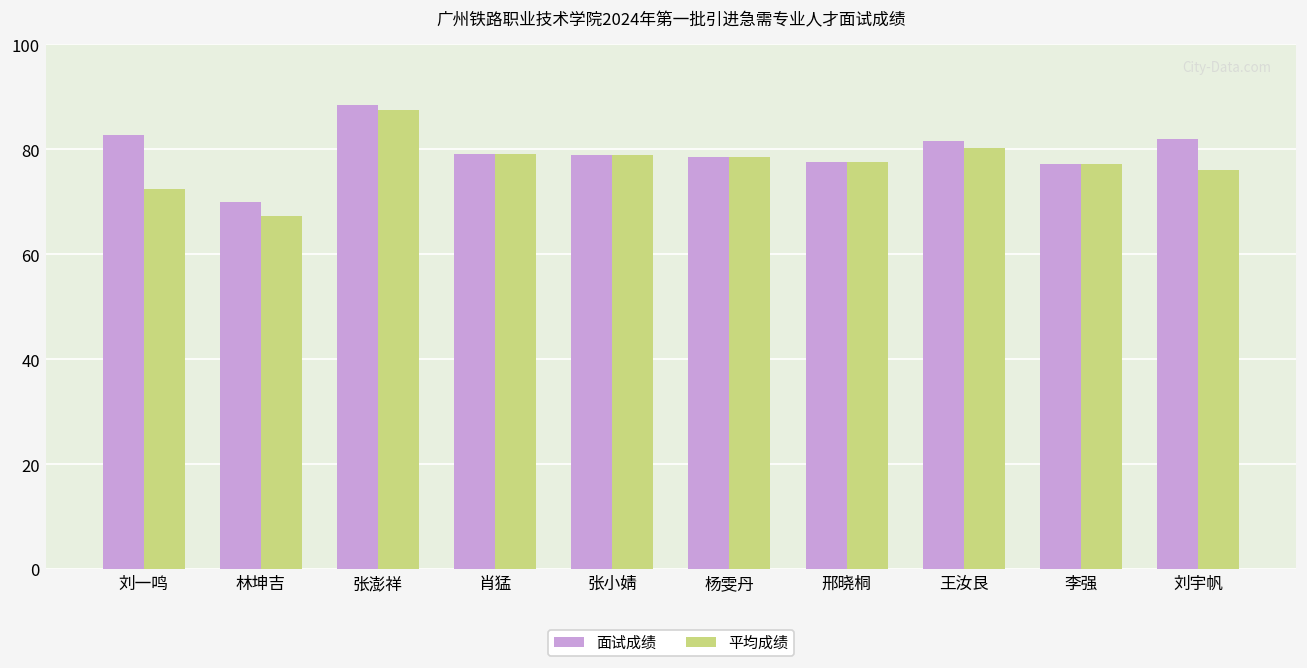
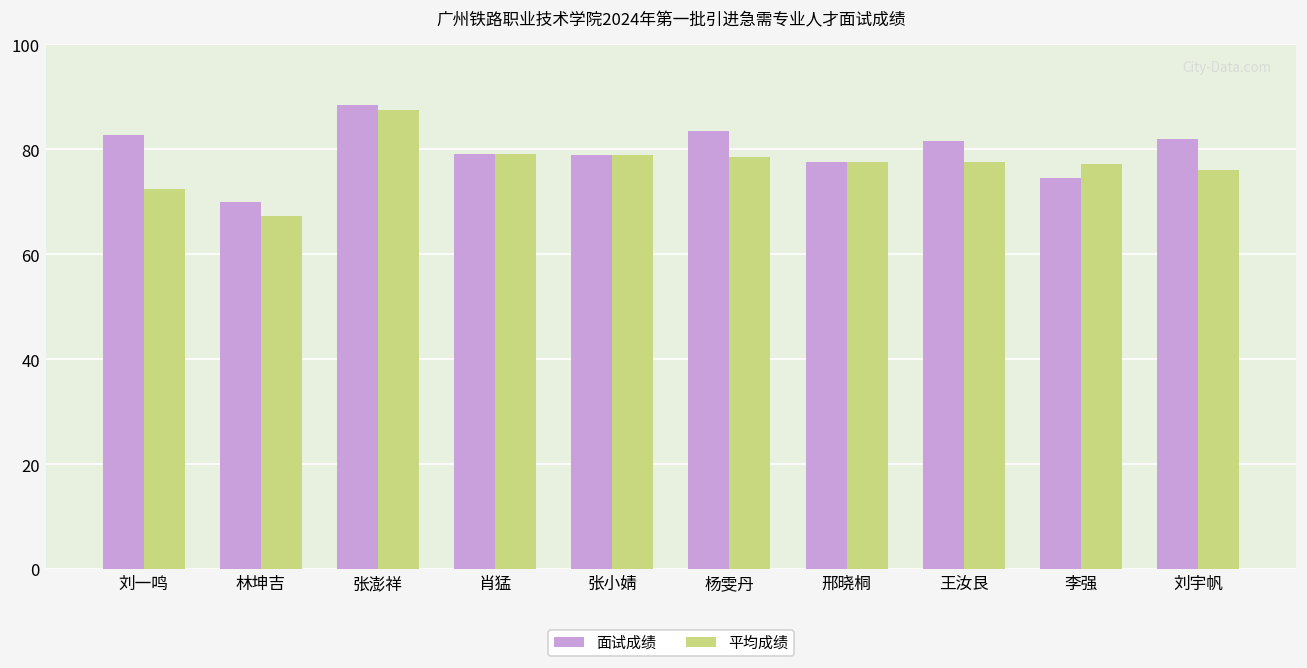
面试成绩, 杨雯丹: 78 -> 83
平均成绩, 王汝艮: 80 -> 78
面试成绩, 李强: 77 -> 75
